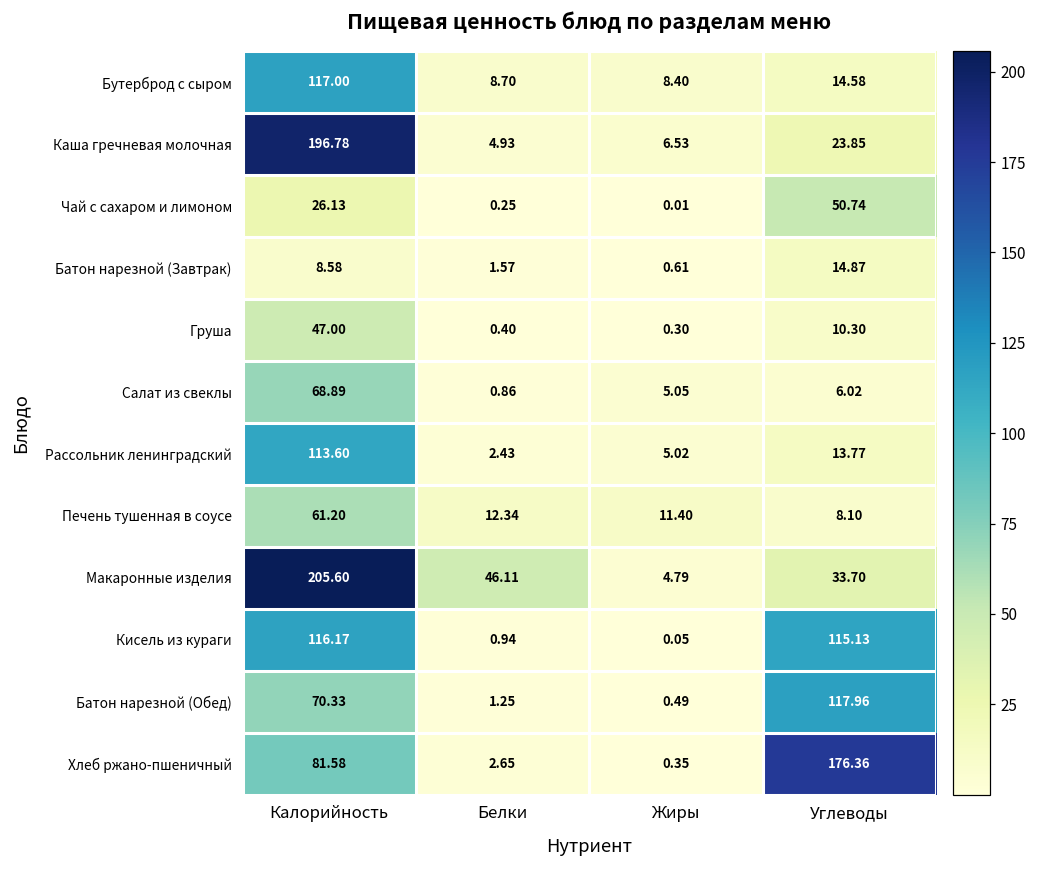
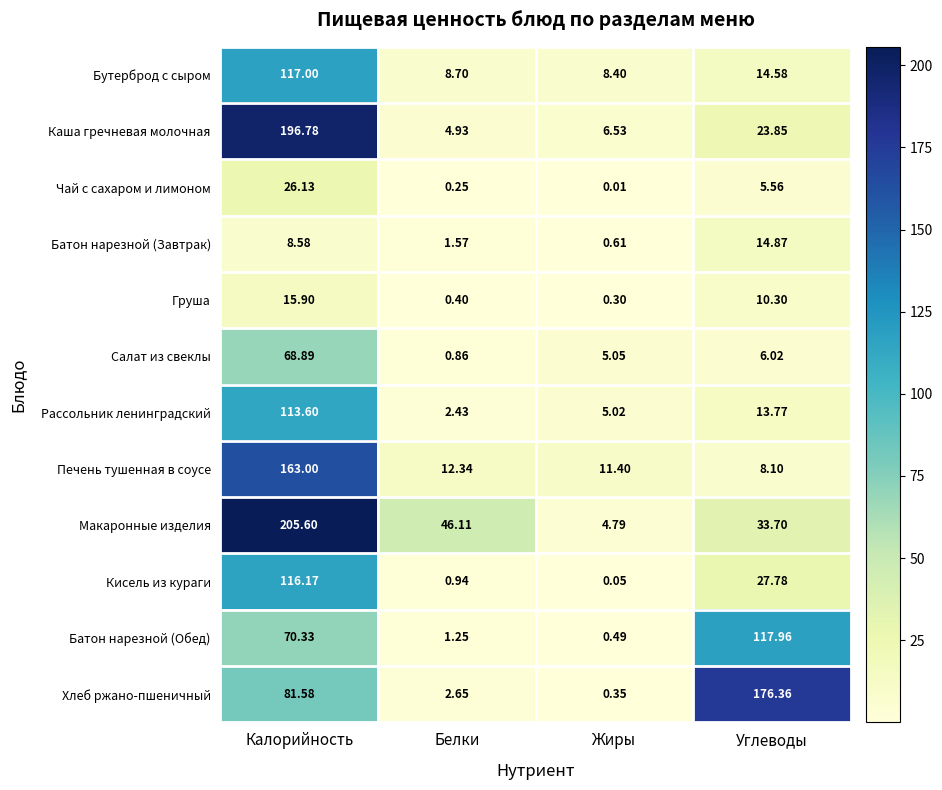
Чай с сахаром и лимоном, Углеводы: 50.74 -> 5.56
Груша, Калорийность: 47.00 -> 15.90
Печень тушенная в соусе, Калорийность: 61.20 -> 163.00
Кисель из кураги, Углеводы: 115.13 -> 27.78
